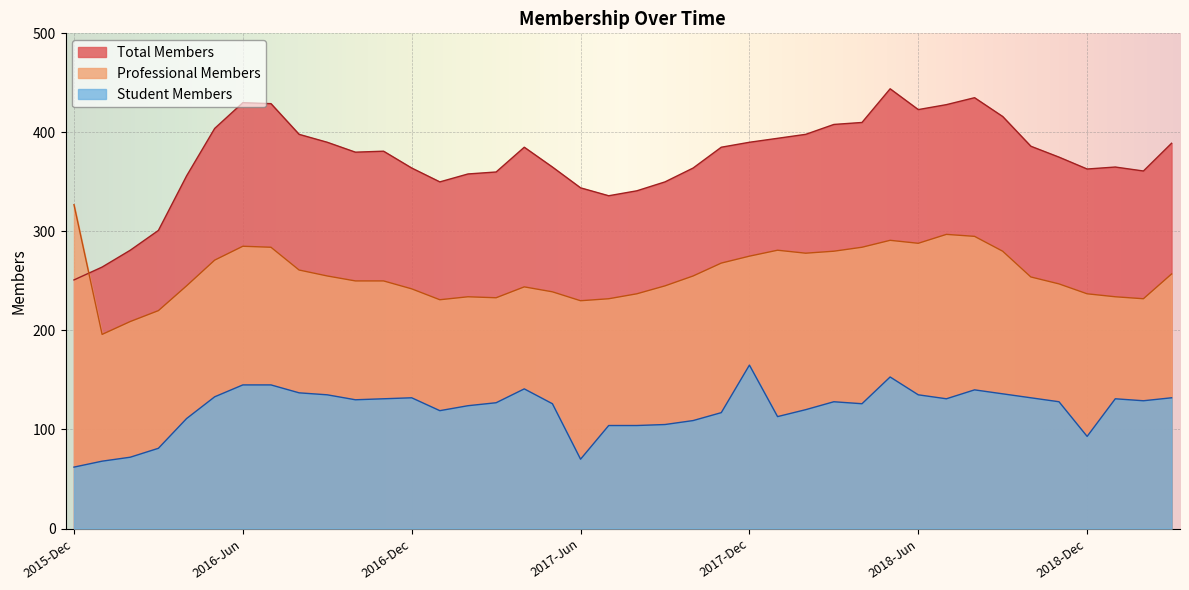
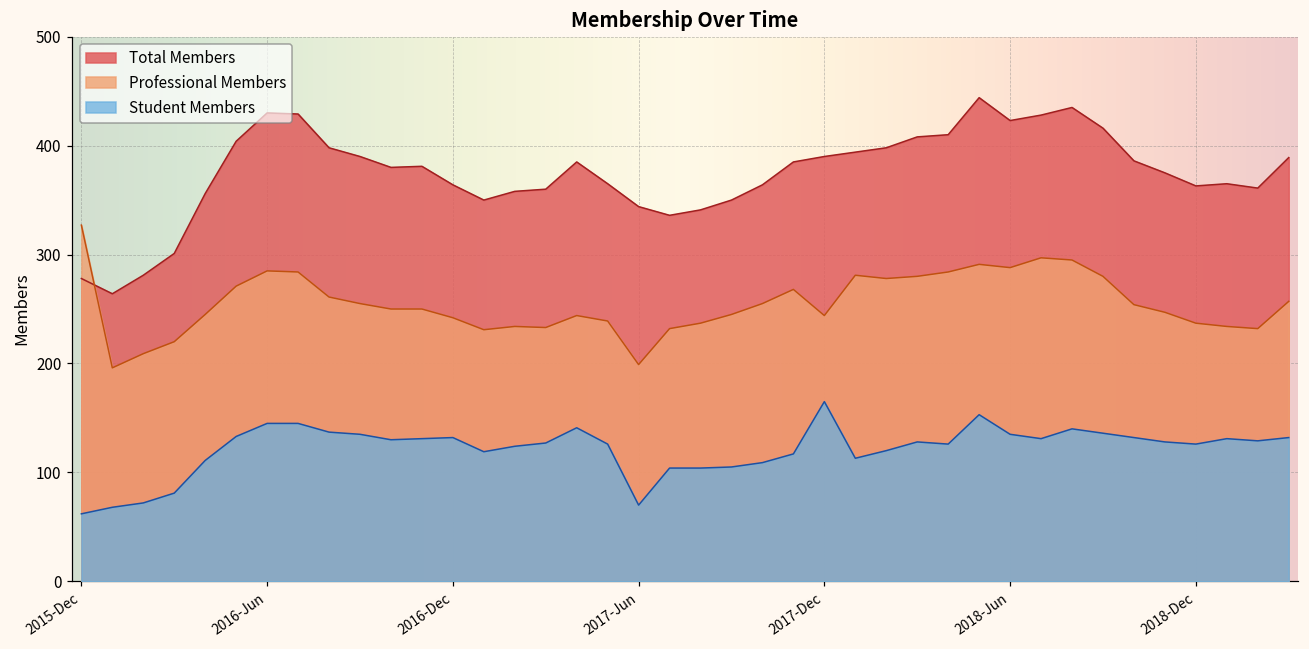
Total Members, 2015-Dec: 250 -> 280
Professional Members, 2017-Jun: 230 -> 200
Professional Members, 2017-Dec: 280 -> 240
Student Members, 2018-Dec: 90 -> 130
